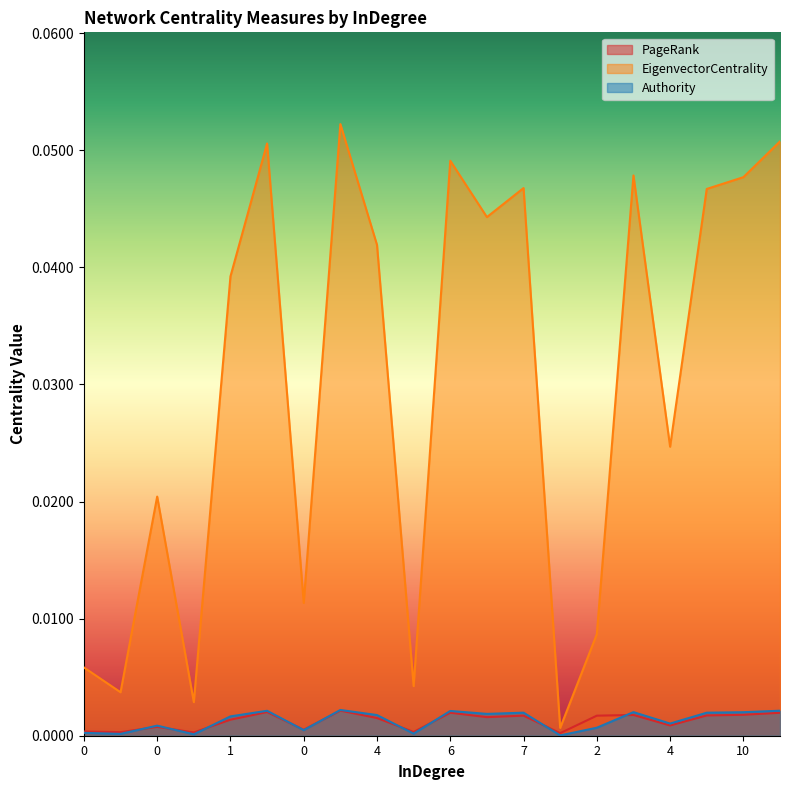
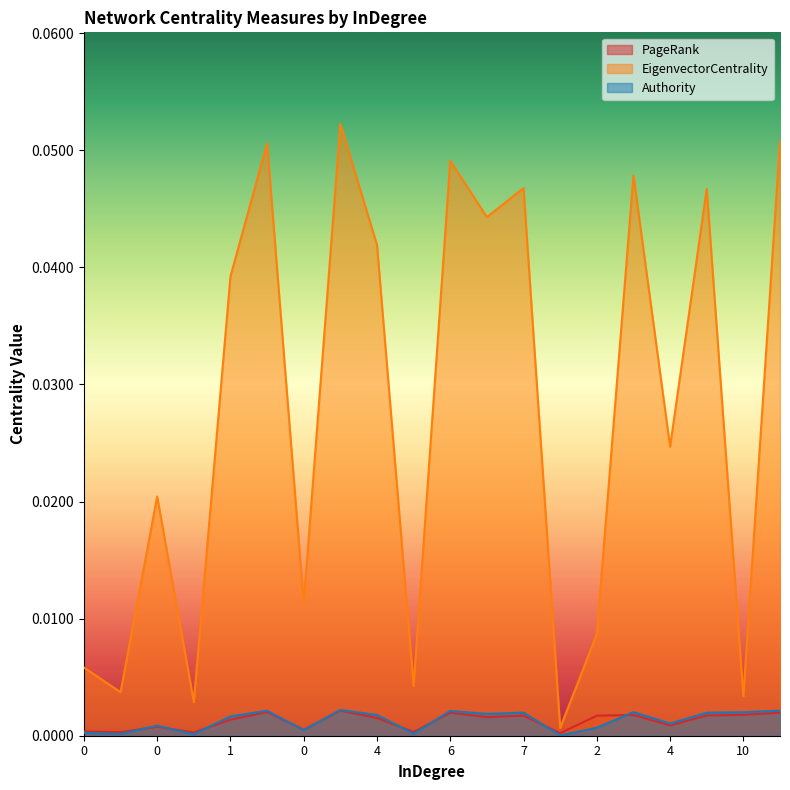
EigenvectorCentrality, 10: 0.0477 -> 0.0034
